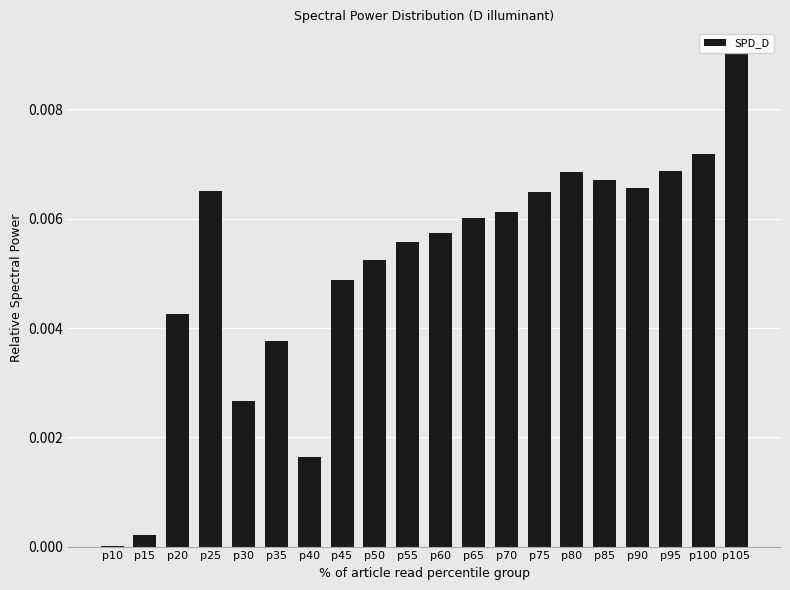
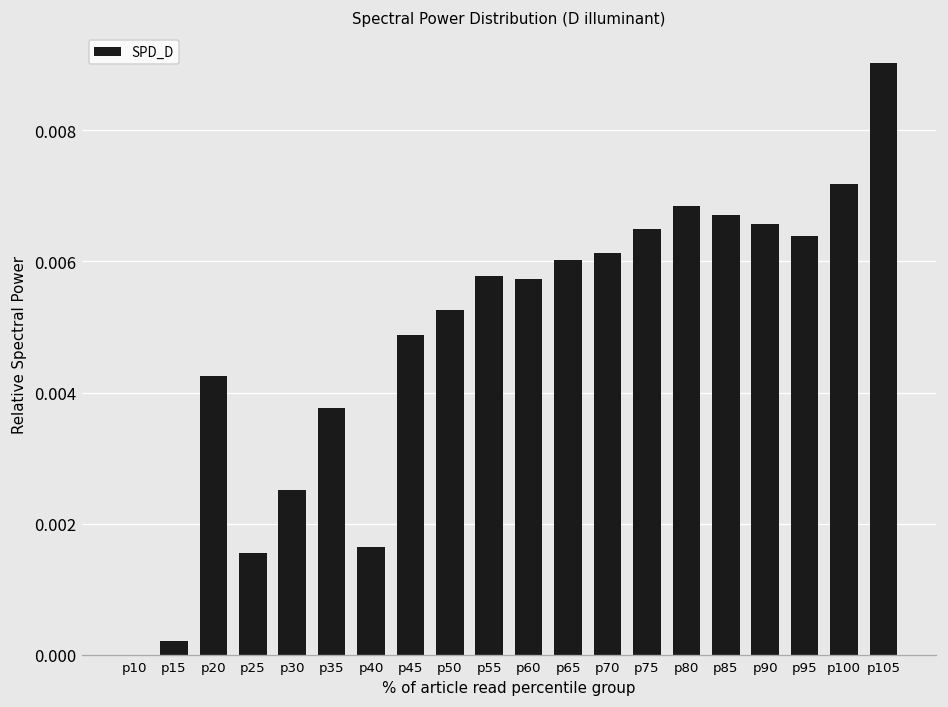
p25: 0.0065 -> 0.0015
p30: 0.0027 -> 0.0025
p55: 0.0056 -> 0.0058
p95: 0.0069 -> 0.0064
